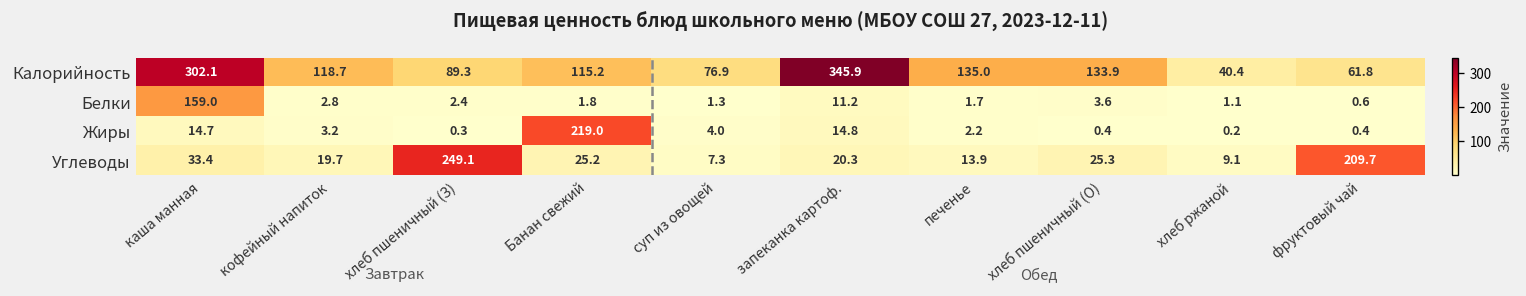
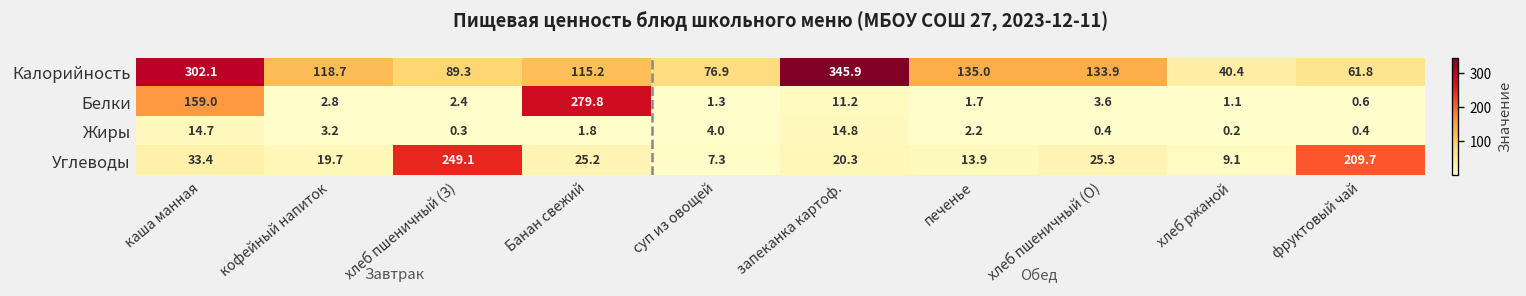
Белки, Банан свежий: 1.8 -> 279.8
Жиры, Банан свежий: 219.0 -> 1.8
